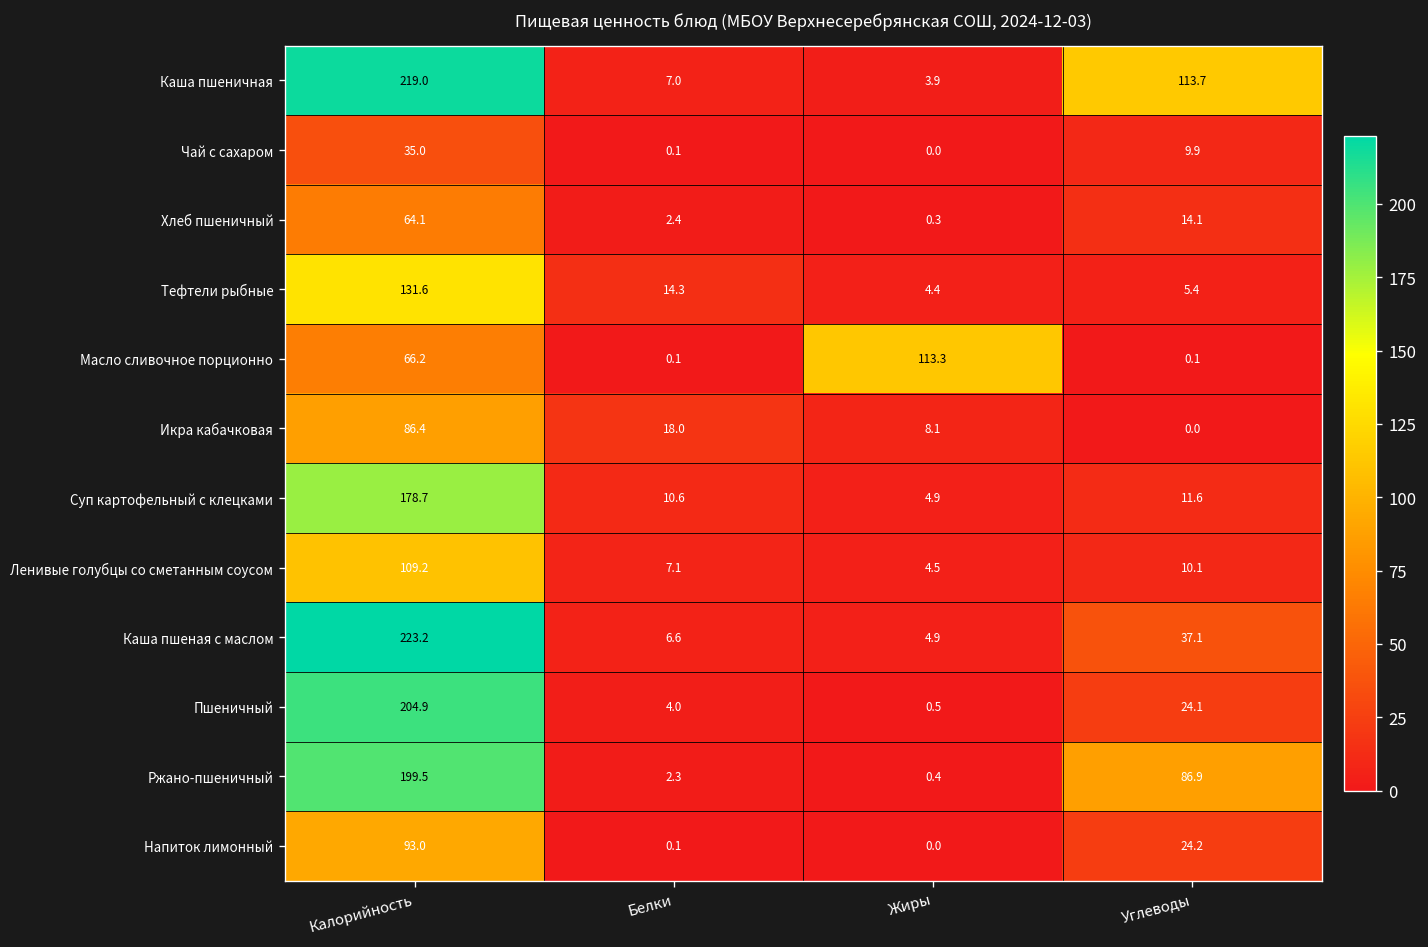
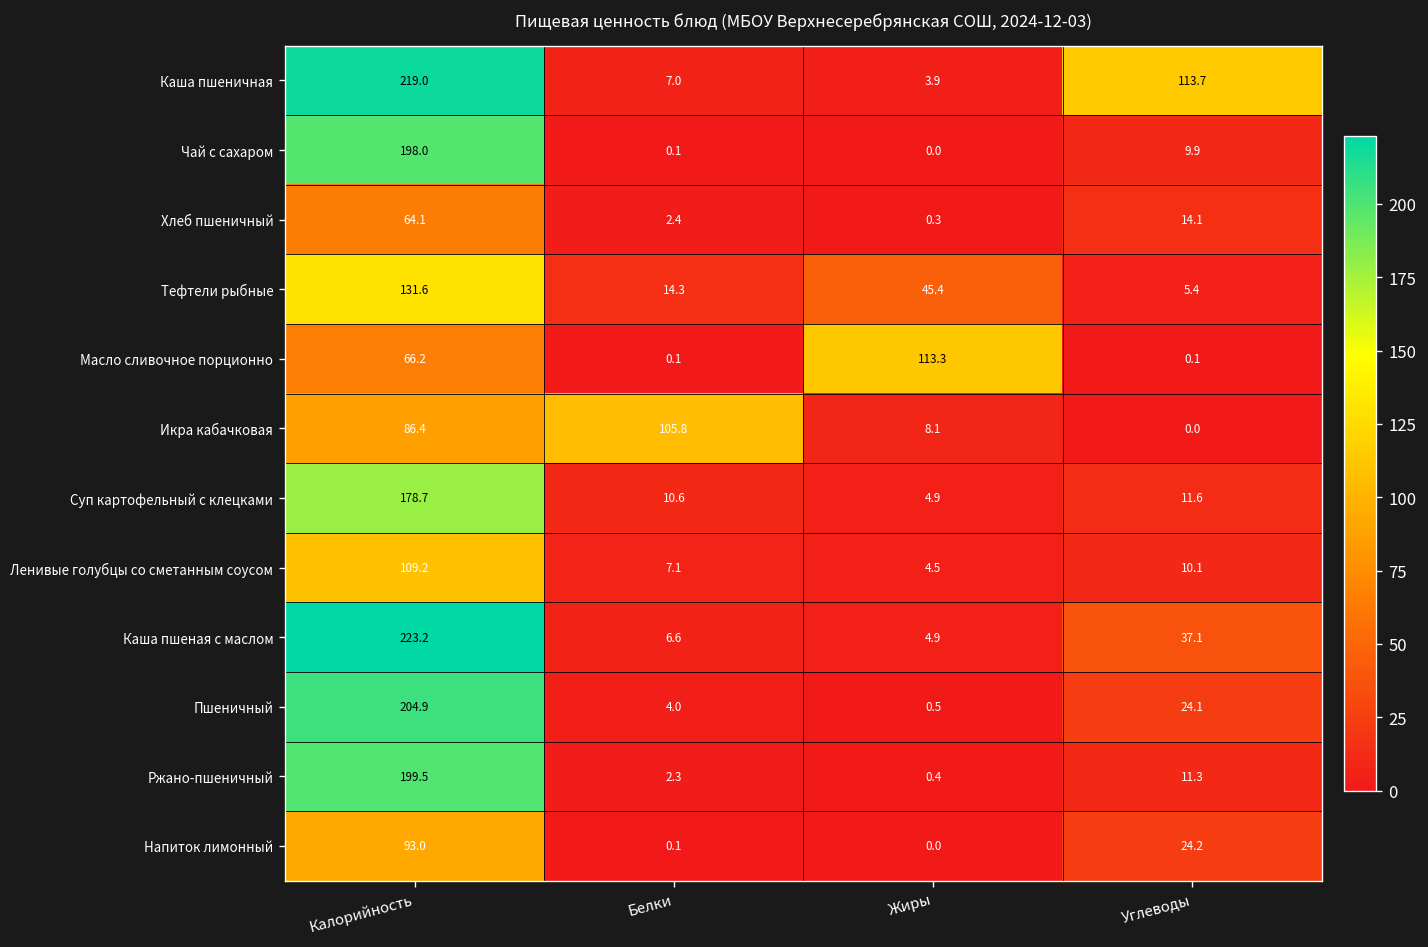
Чай с сахаром, Калорийность: 35.0 -> 198.0
Тефтели рыбные, Жиры: 4.4 -> 45.4
Икра кабачковая, Белки: 18.0 -> 105.8
Ржано-пшеничный, Углеводы: 86.9 -> 11.3
